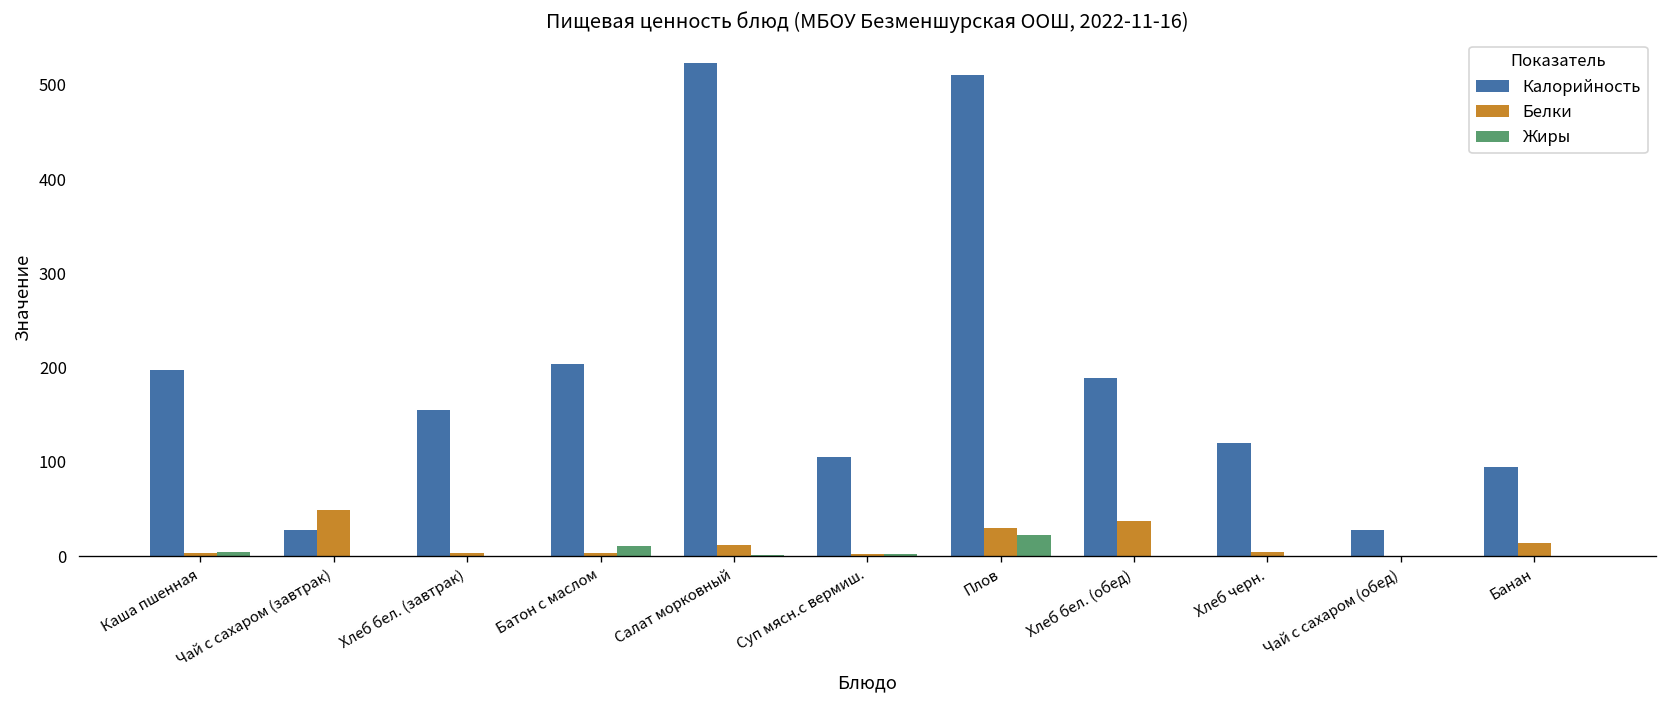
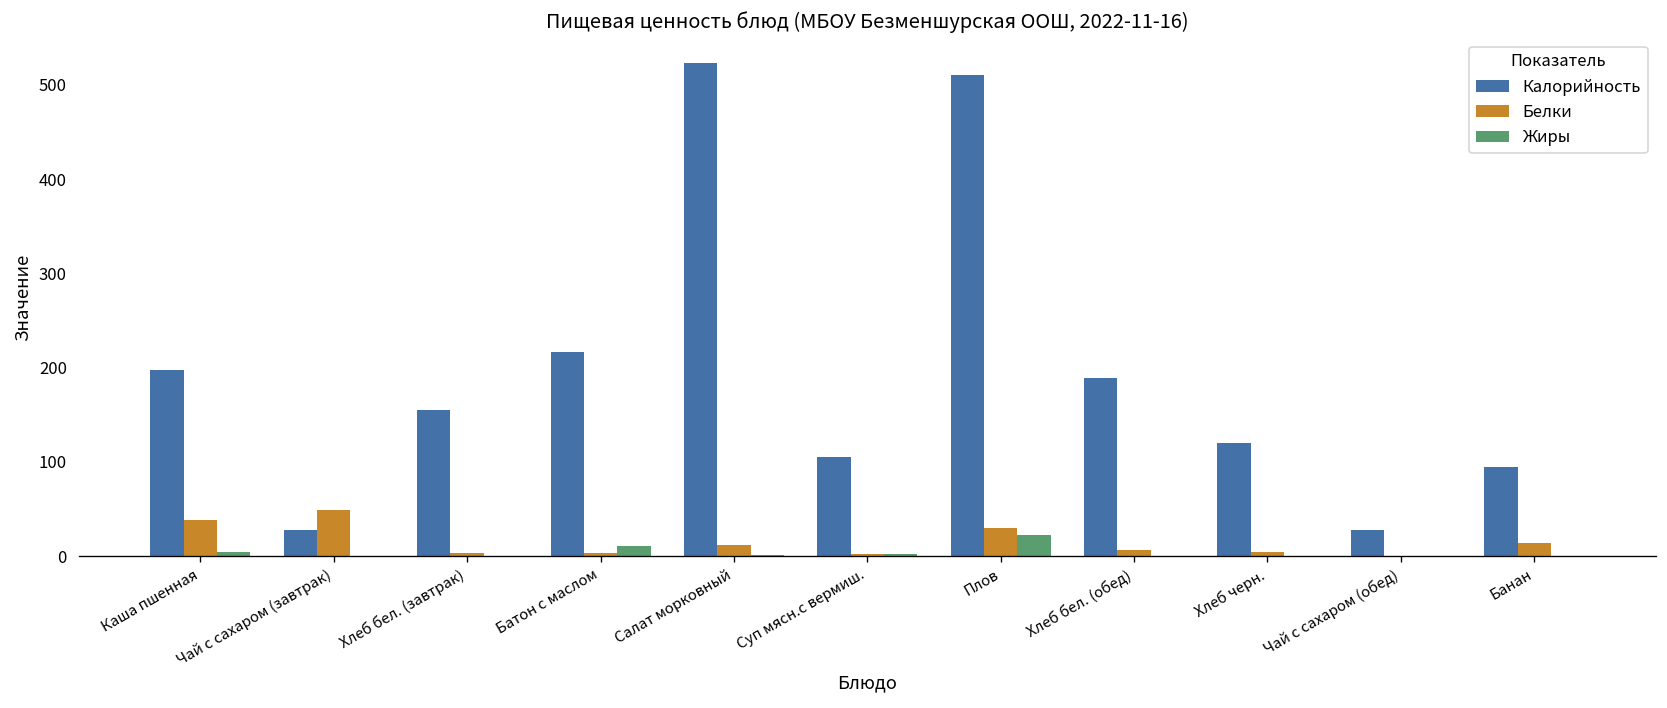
Белки, Каша пшенная: 0 -> 40
Калорийность, Батон с маслом: 200 -> 220
Белки, Хлеб бел. (обед): 40 -> 10
